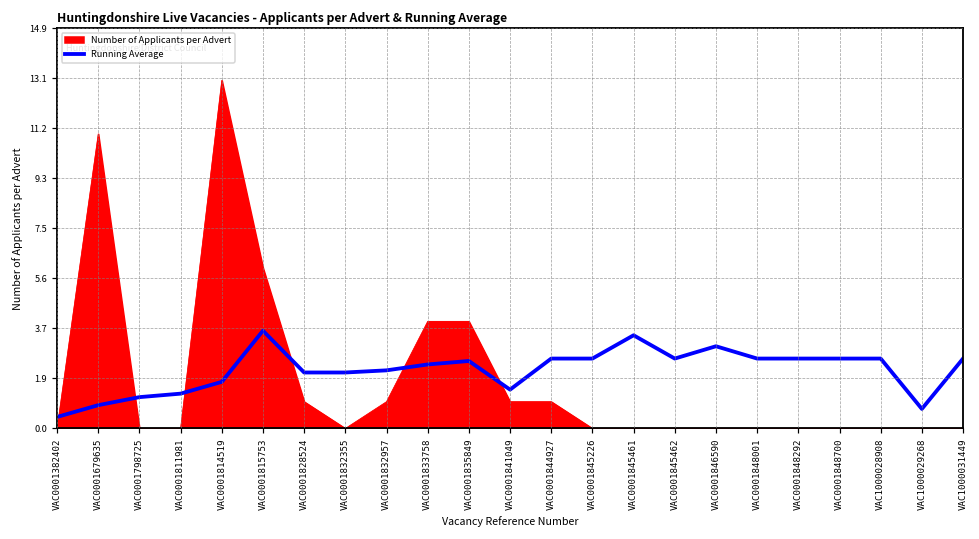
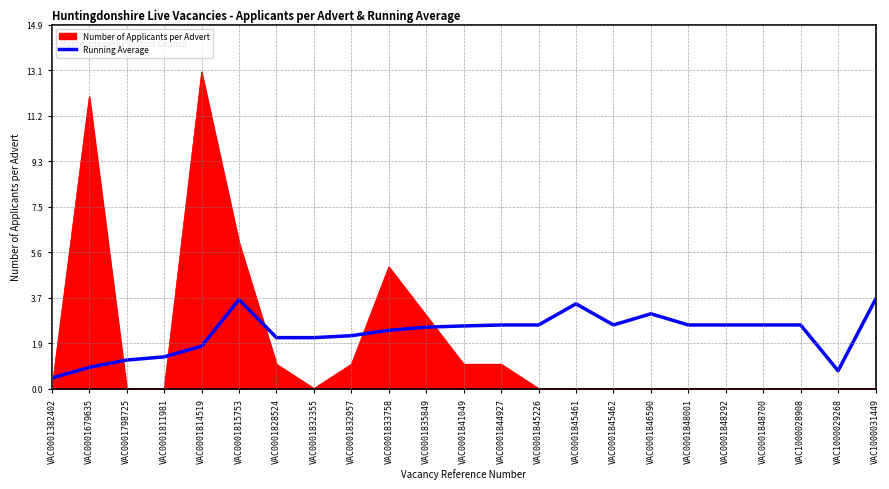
Number of Applicants per Advert, VAC0001679635: 11 -> 12
Number of Applicants per Advert, VAC0001833758: 4 -> 5
Number of Applicants per Advert, VAC0001835849: 4 -> 3
Running Average, VAC0001841049: 1.5 -> 2.6
Running Average, VAC1000031449: 2.6 -> 3.7
